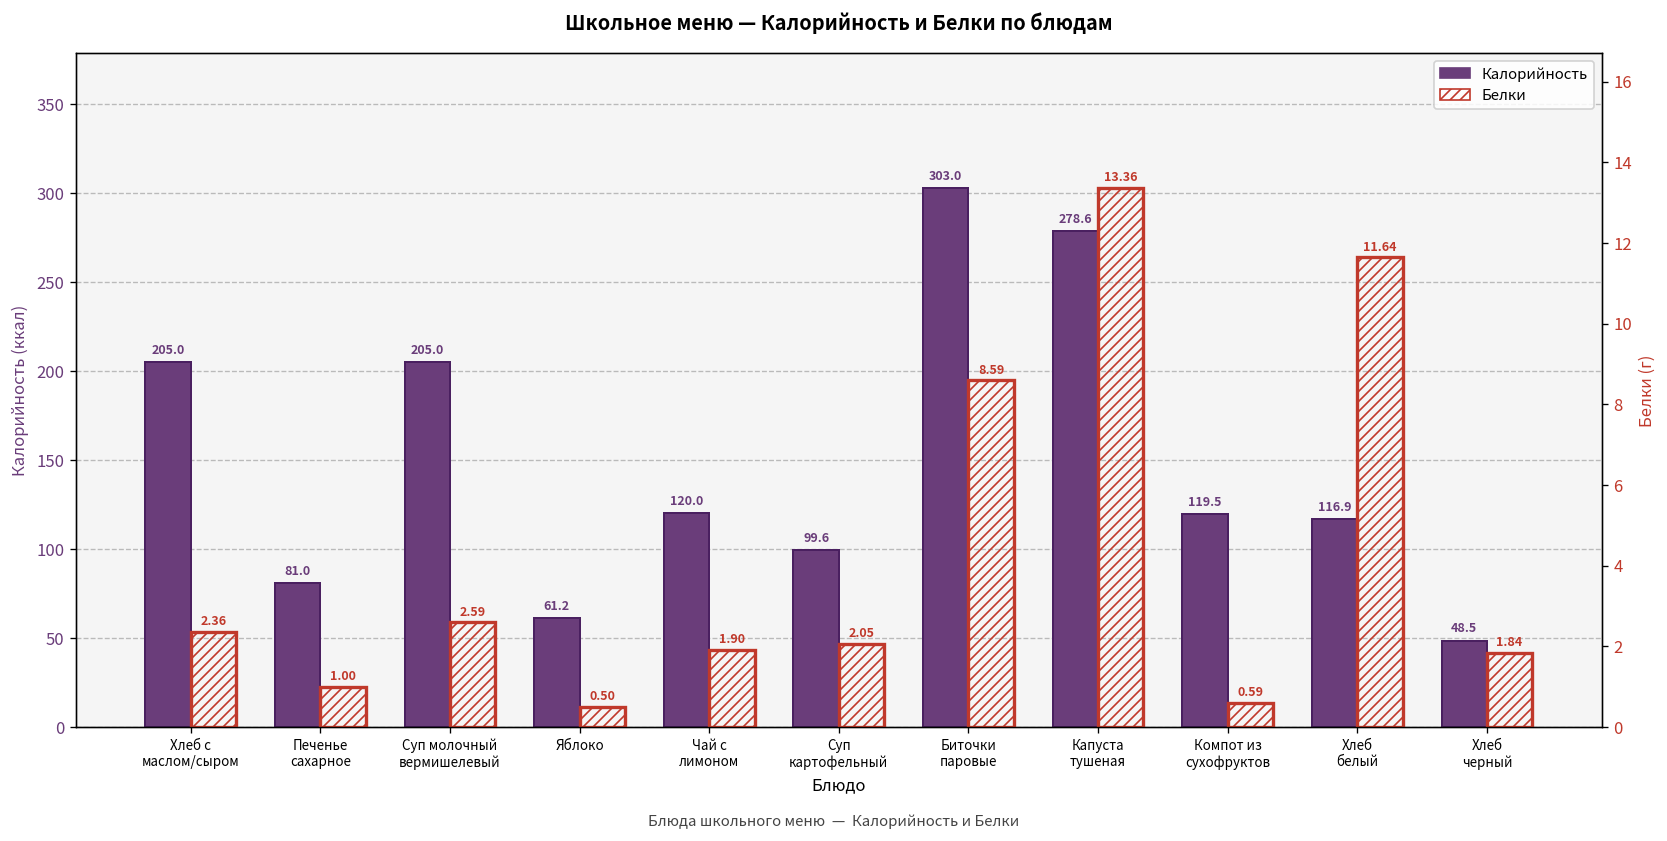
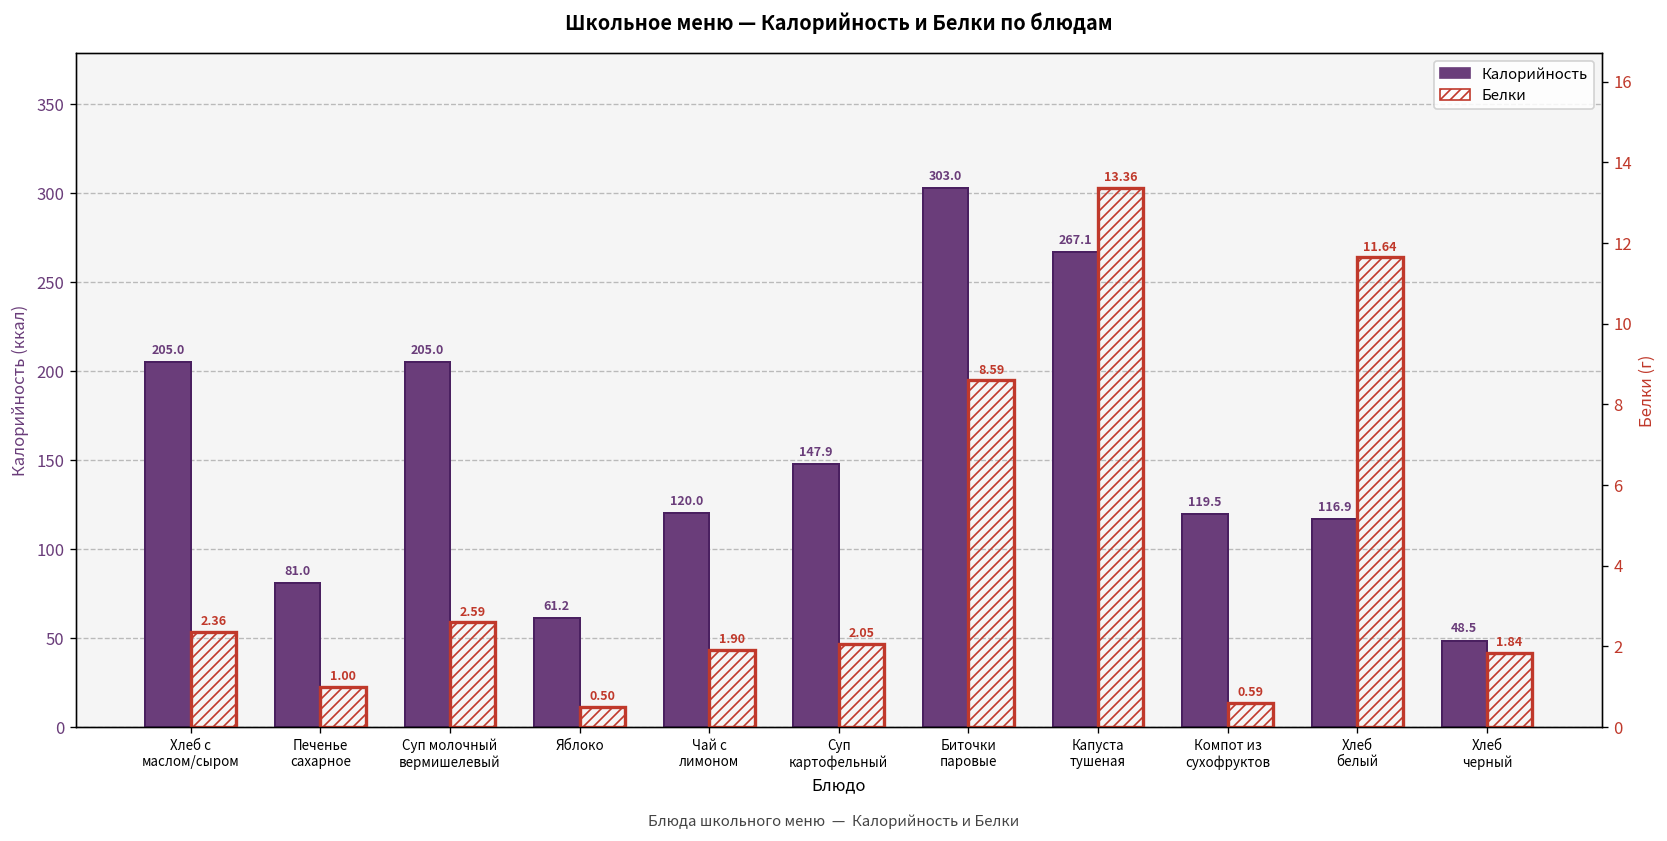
Калорийность, Суп картофельный: 99.6 -> 147.9
Калорийность, Капуста тушеная: 278.6 -> 267.1
